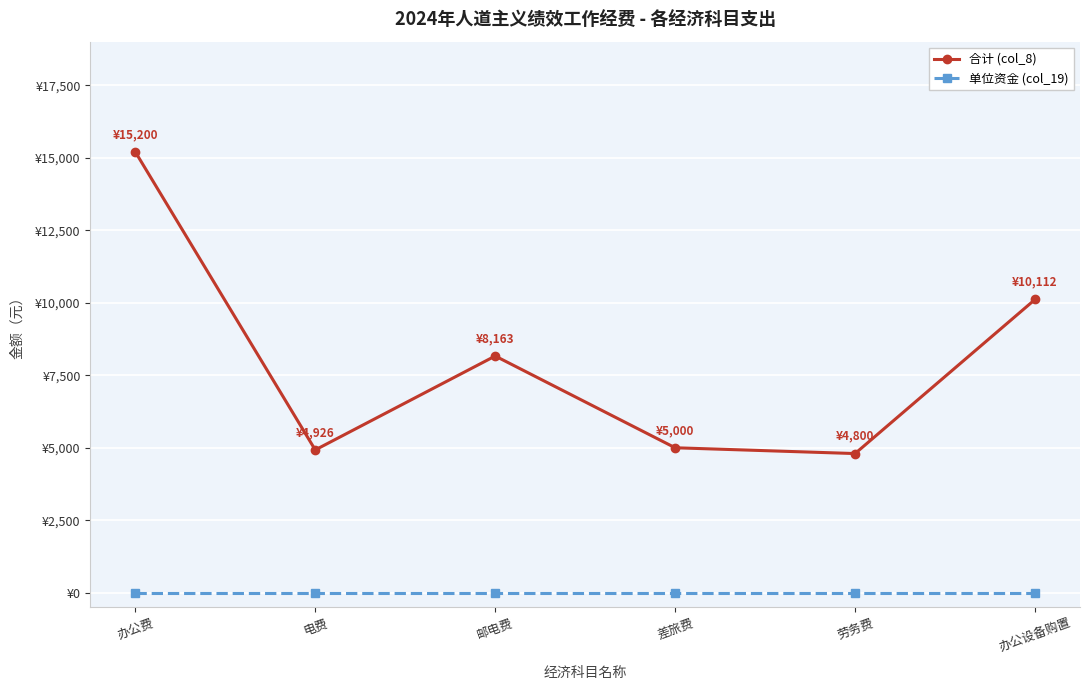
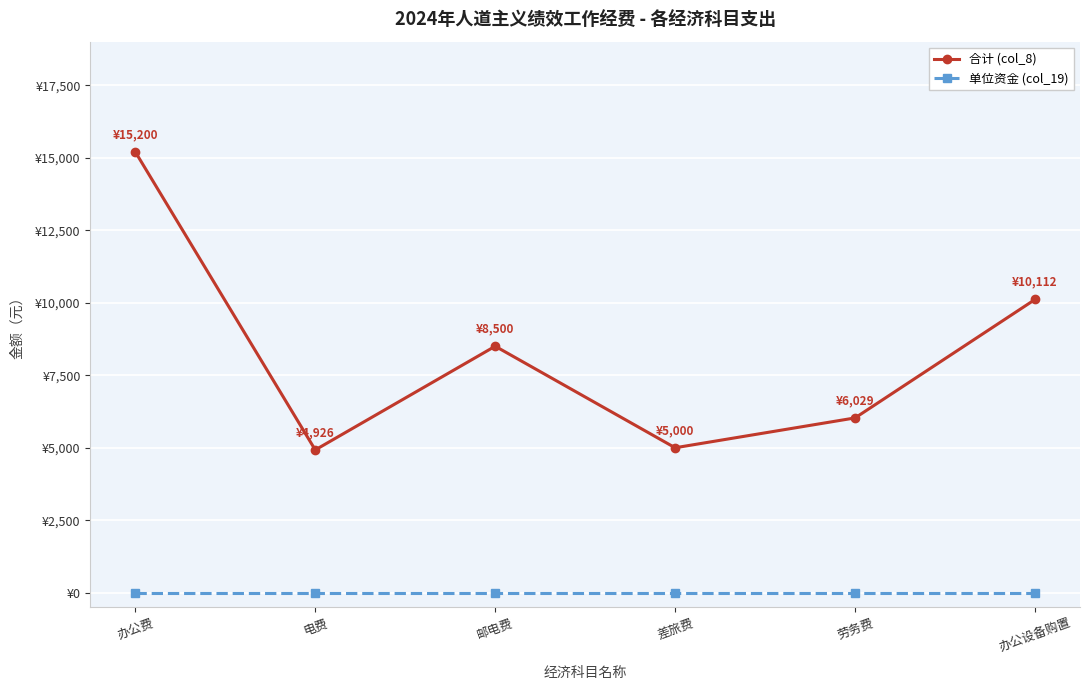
合计 (col_8), 邮电费: ¥8,163 -> ¥8,500
合计 (col_8), 劳务费: ¥4,800 -> ¥6,029
